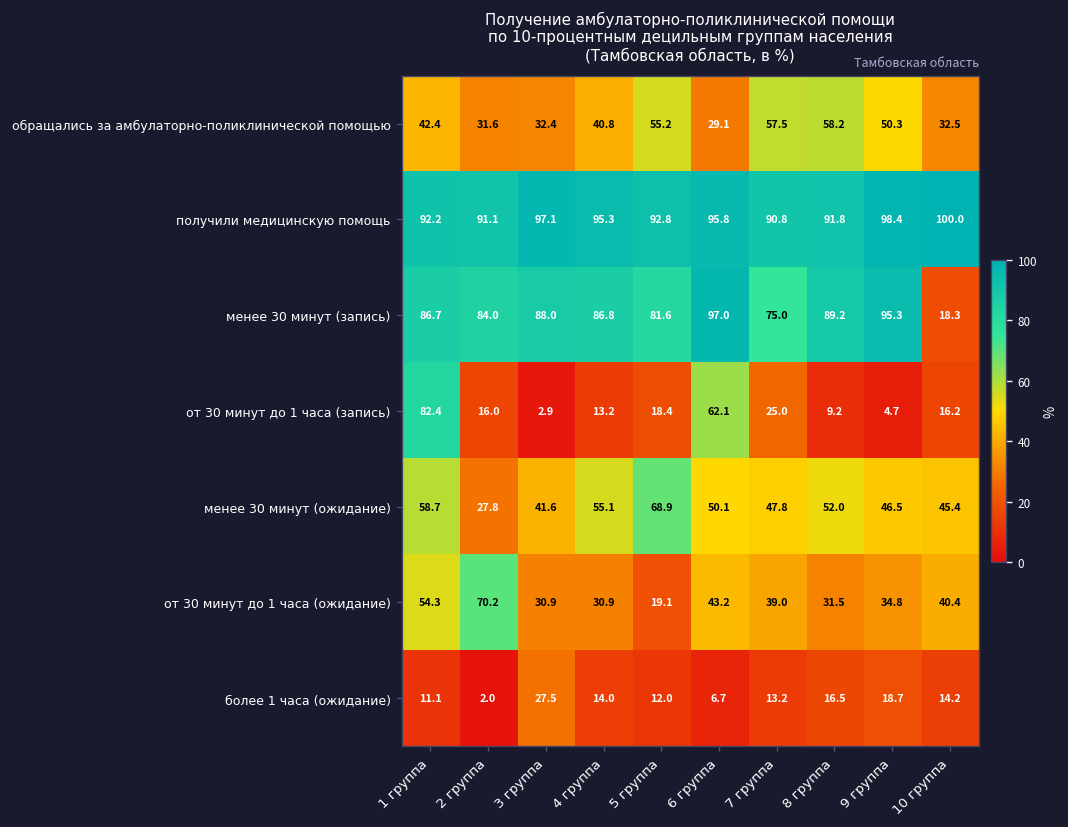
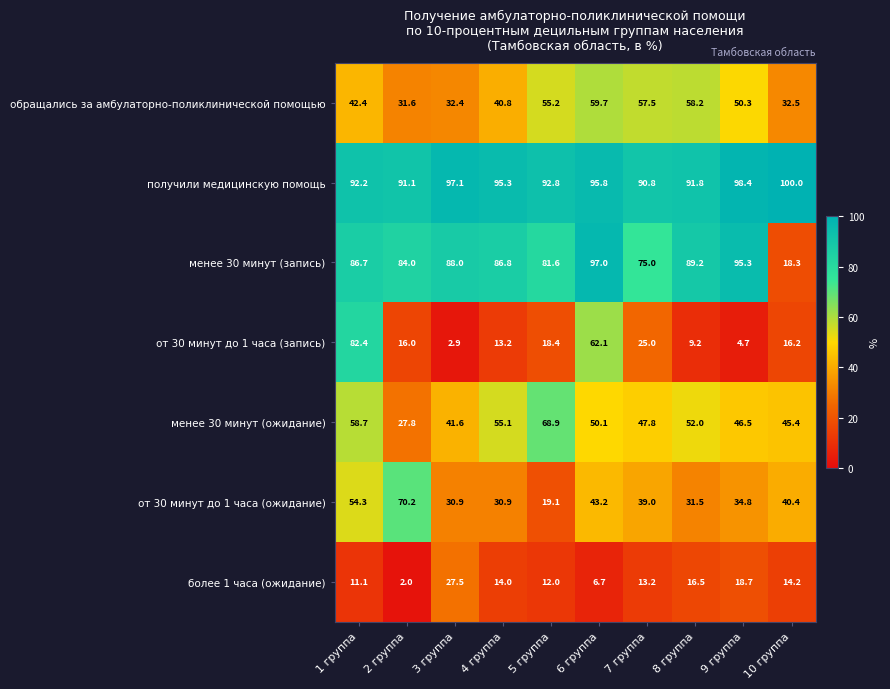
обращались за амбулаторно-поликлинической помощью, 6 группа: 29.1 -> 59.7
